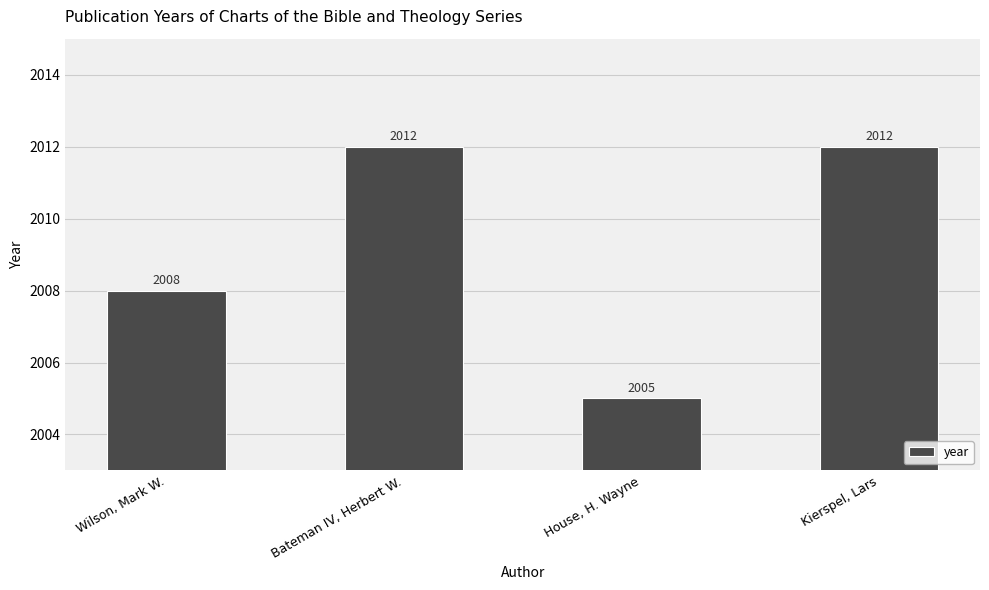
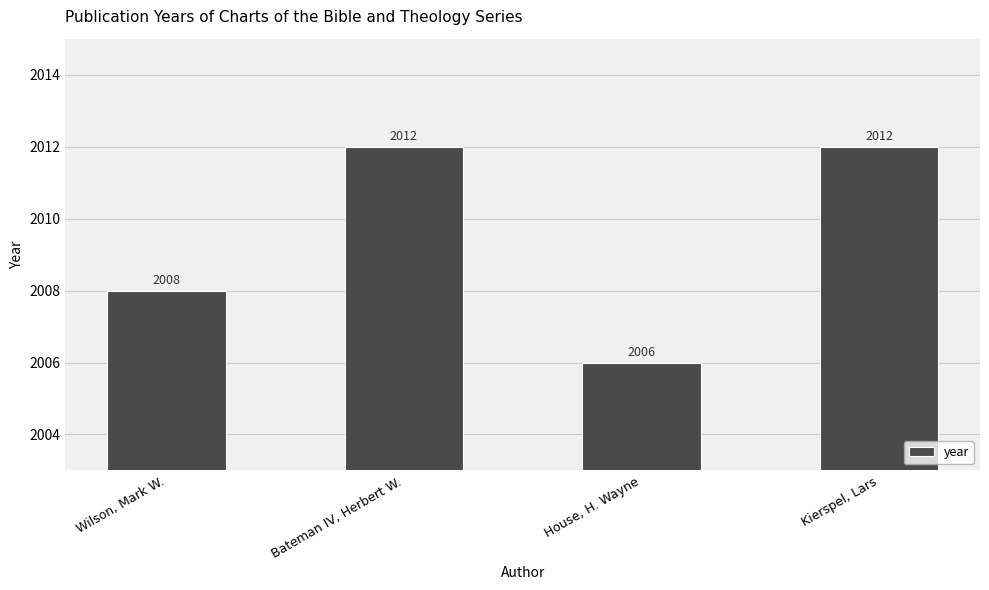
House, H. Wayne: 2005 -> 2006
